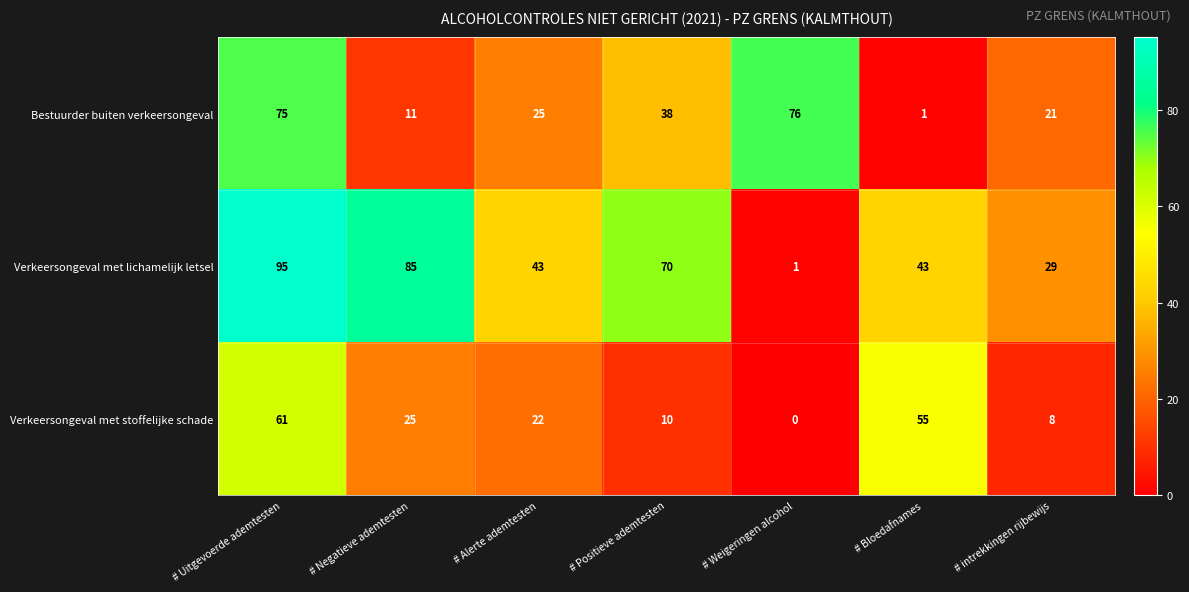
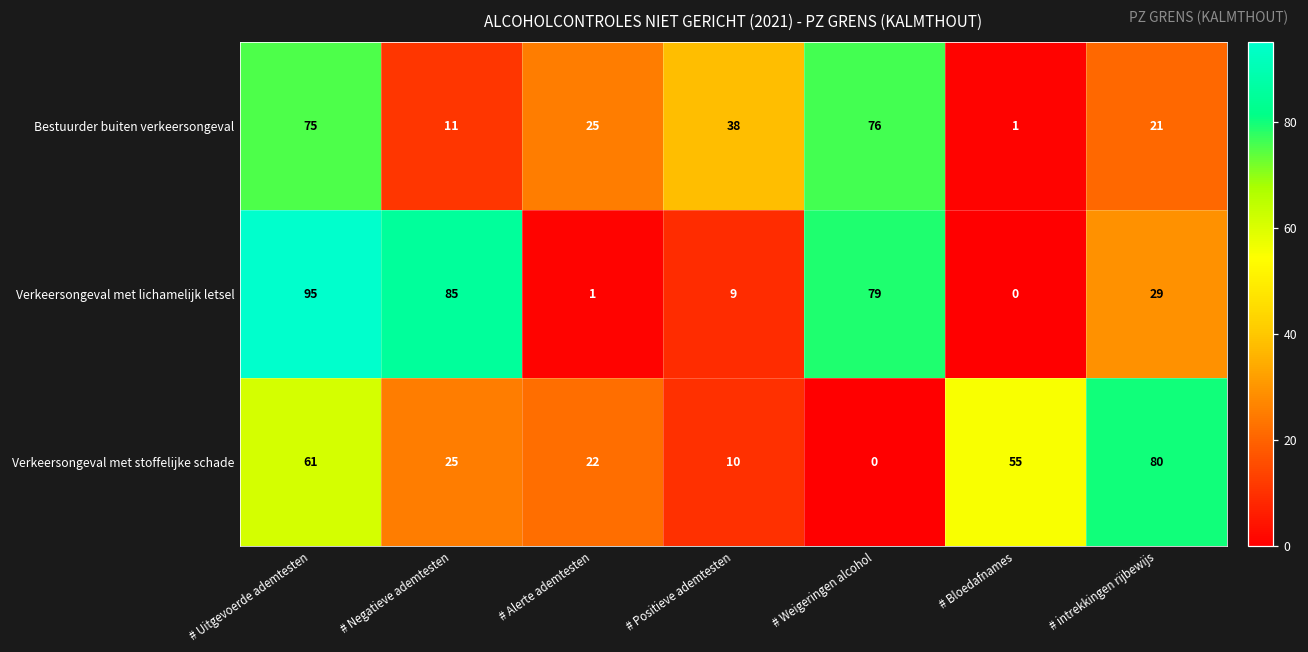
Verkeersongeval met lichamelijk letsel, # Alerte ademtesten: 43 -> 1
Verkeersongeval met lichamelijk letsel, # Positieve ademtesten: 70 -> 9
Verkeersongeval met lichamelijk letsel, # Weigeringen alcohol: 1 -> 79
Verkeersongeval met lichamelijk letsel, # Bloedafnames: 43 -> 0
Verkeersongeval met stoffelijke schade, # intrekkingen rijbewijs: 8 -> 80
